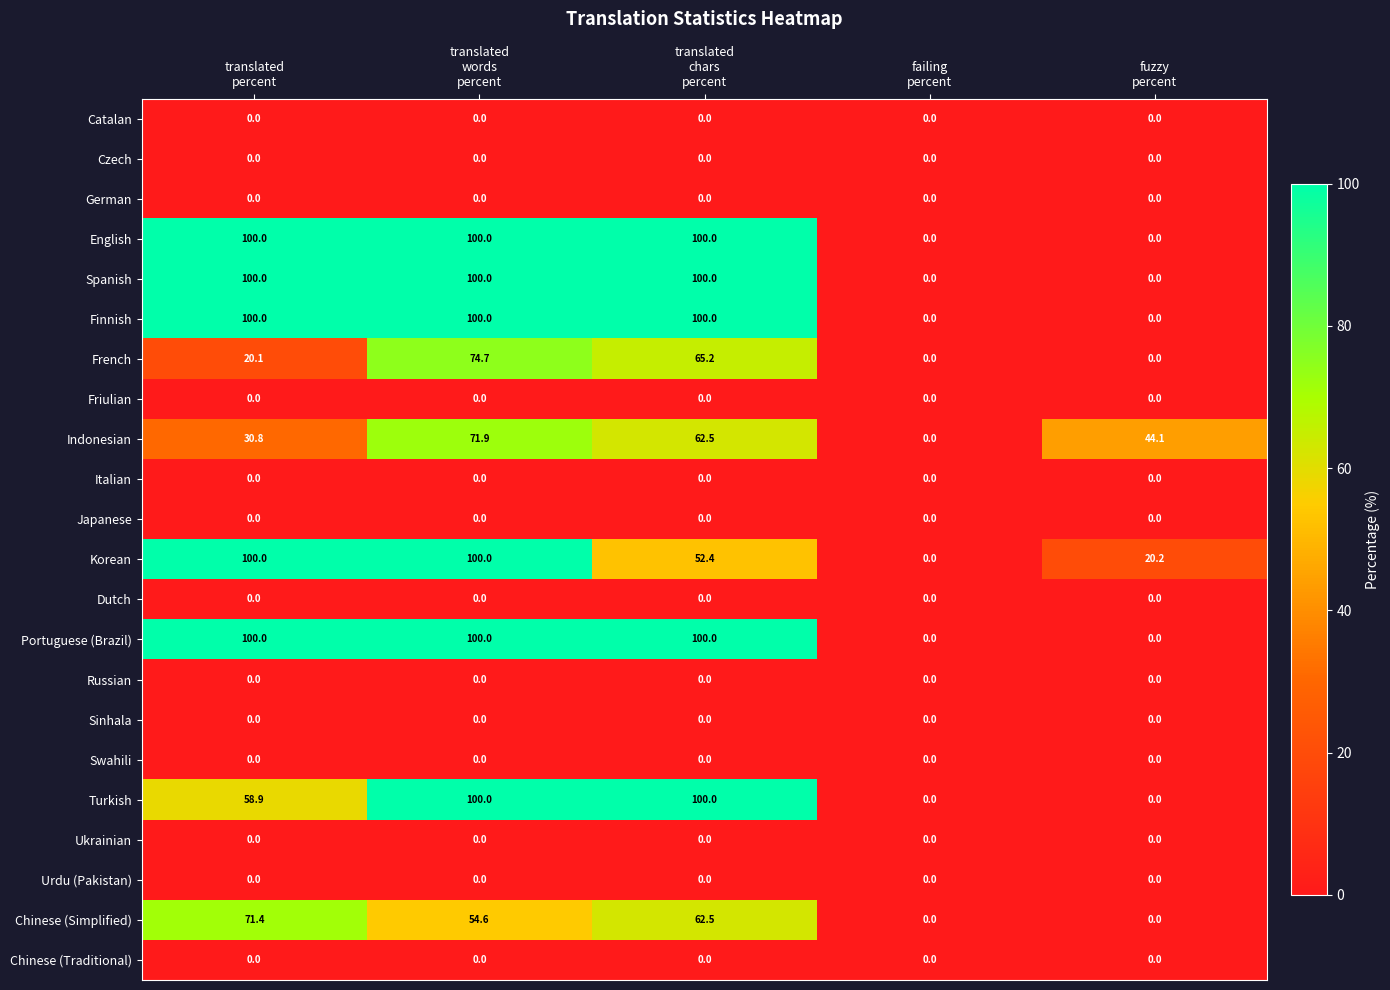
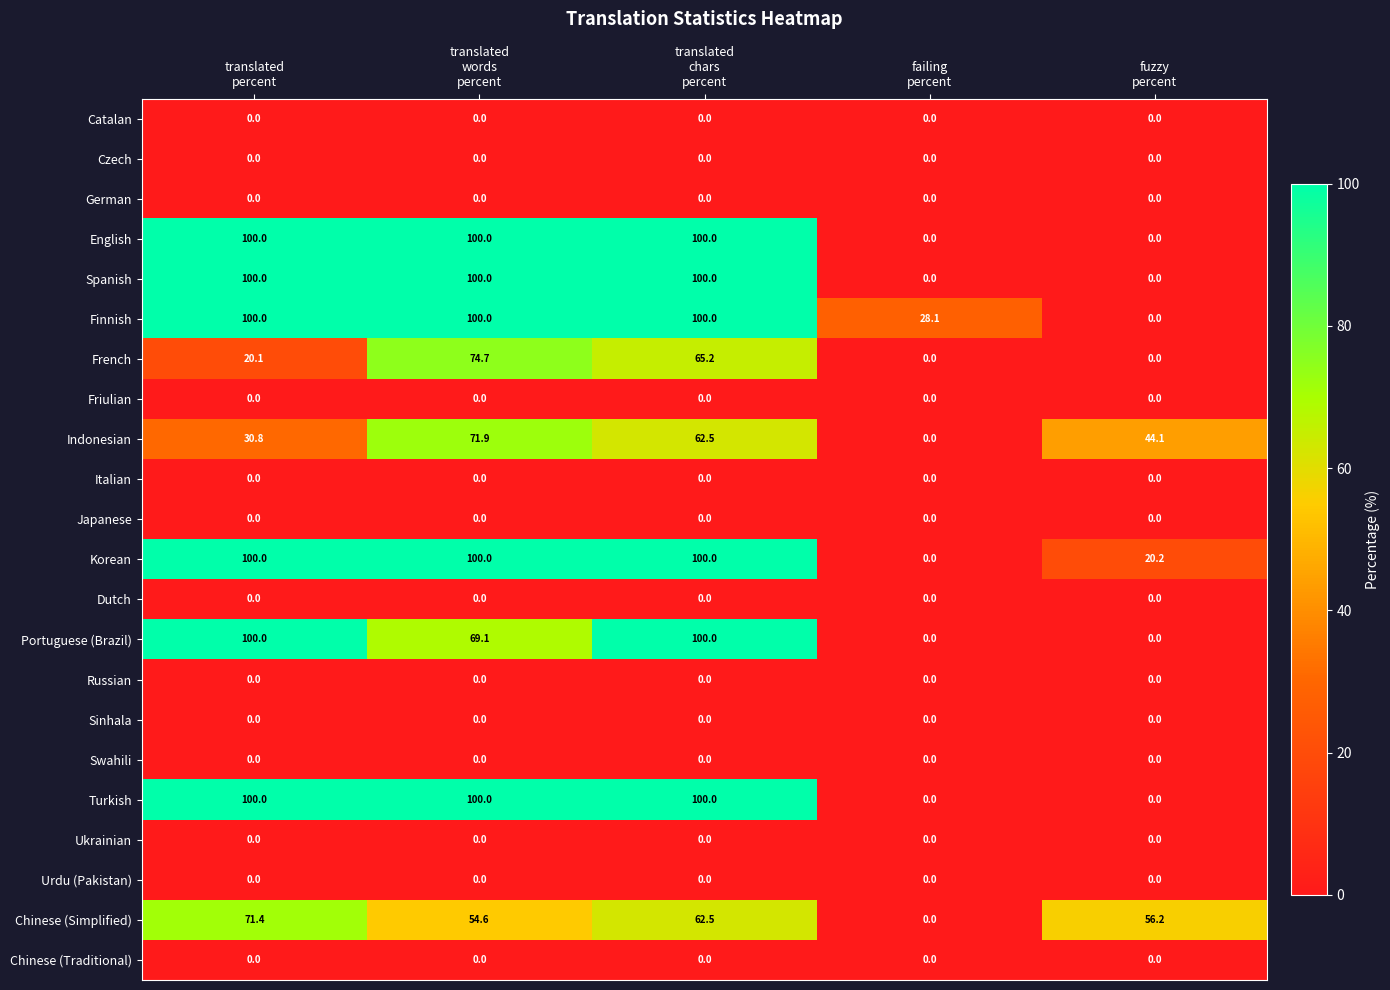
Finnish, failing percent: 0.0 -> 28.1
Korean, translated chars percent: 52.4 -> 100.0
Portuguese (Brazil), translated words percent: 100.0 -> 69.1
Turkish, translated percent: 58.9 -> 100.0
Chinese (Simplified), fuzzy percent: 0.0 -> 56.2
